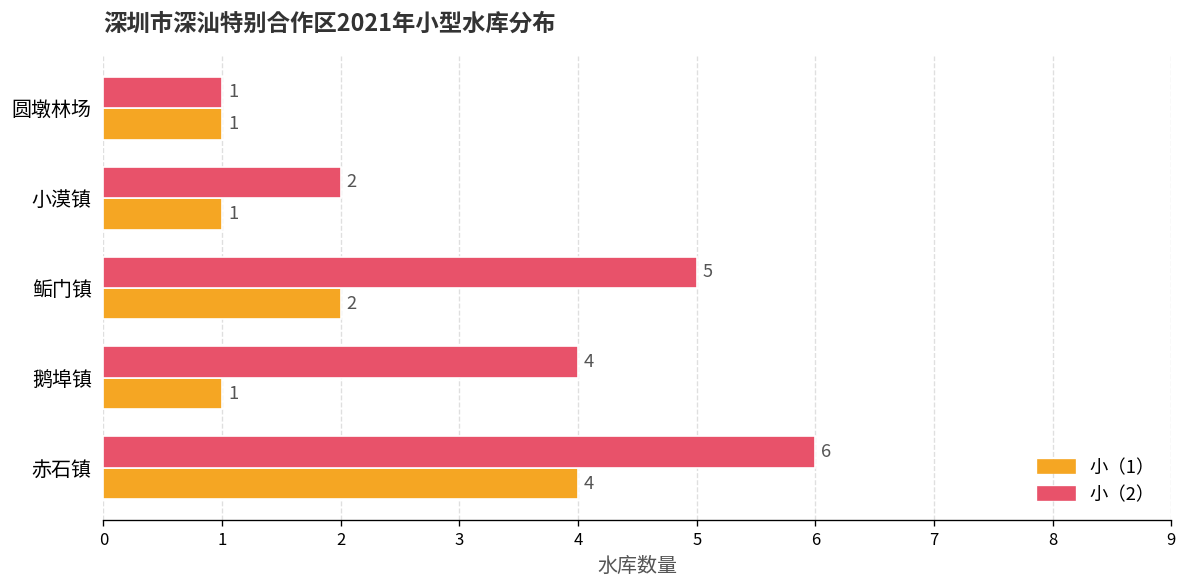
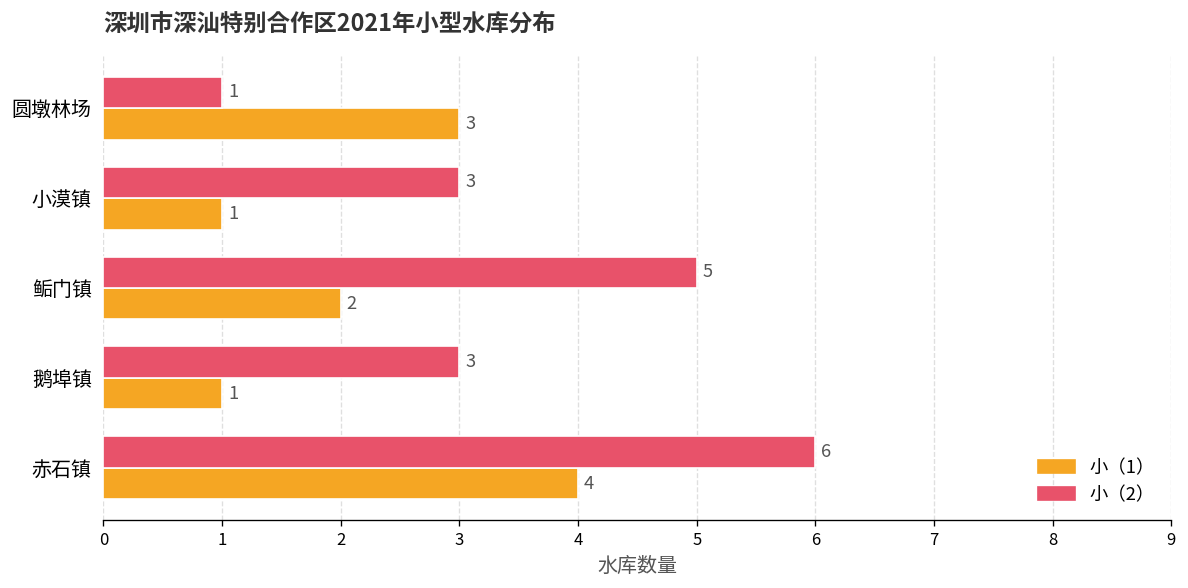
小（1）, 圆墩林场: 1 -> 3
小（2）, 小漠镇: 2 -> 3
小（2）, 鹅埠镇: 4 -> 3
